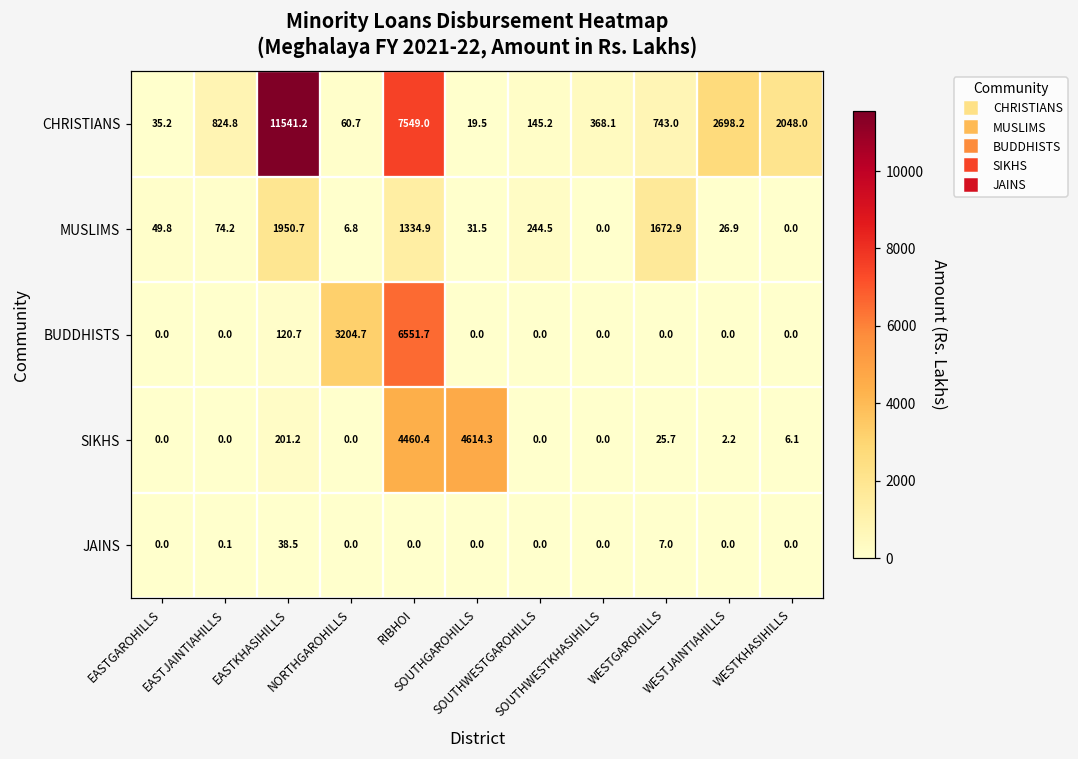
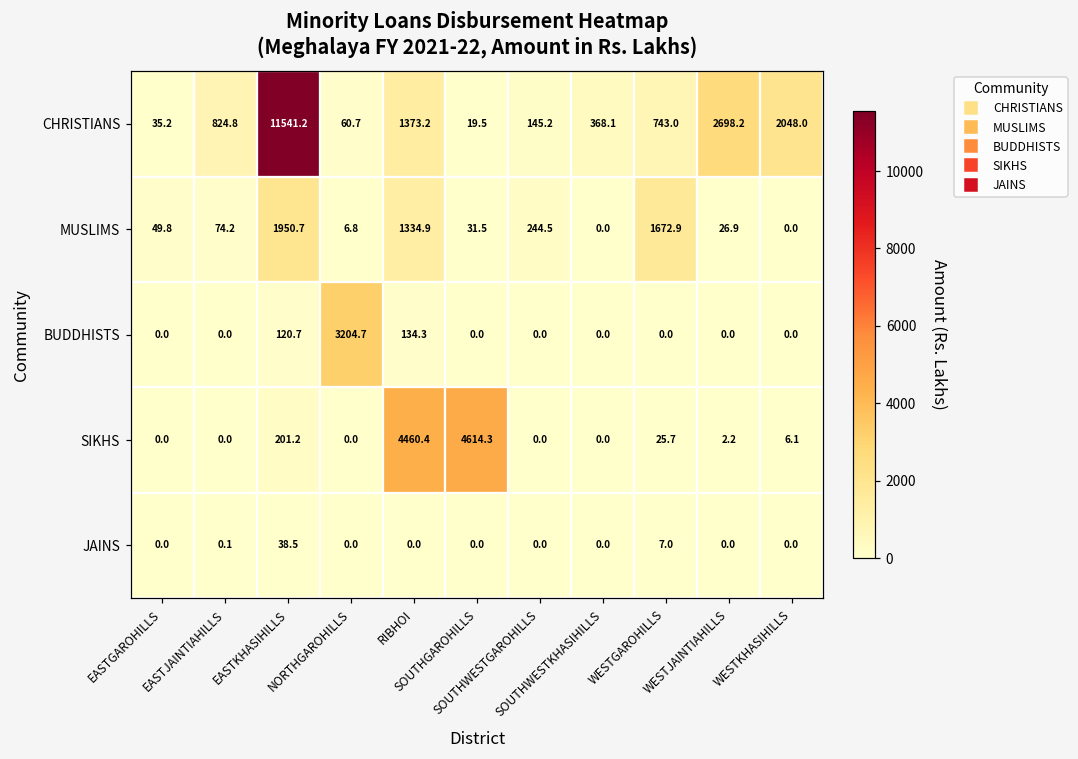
CHRISTIANS, RIBHOI: 7549.0 -> 1373.2
BUDDHISTS, RIBHOI: 6551.7 -> 134.3
